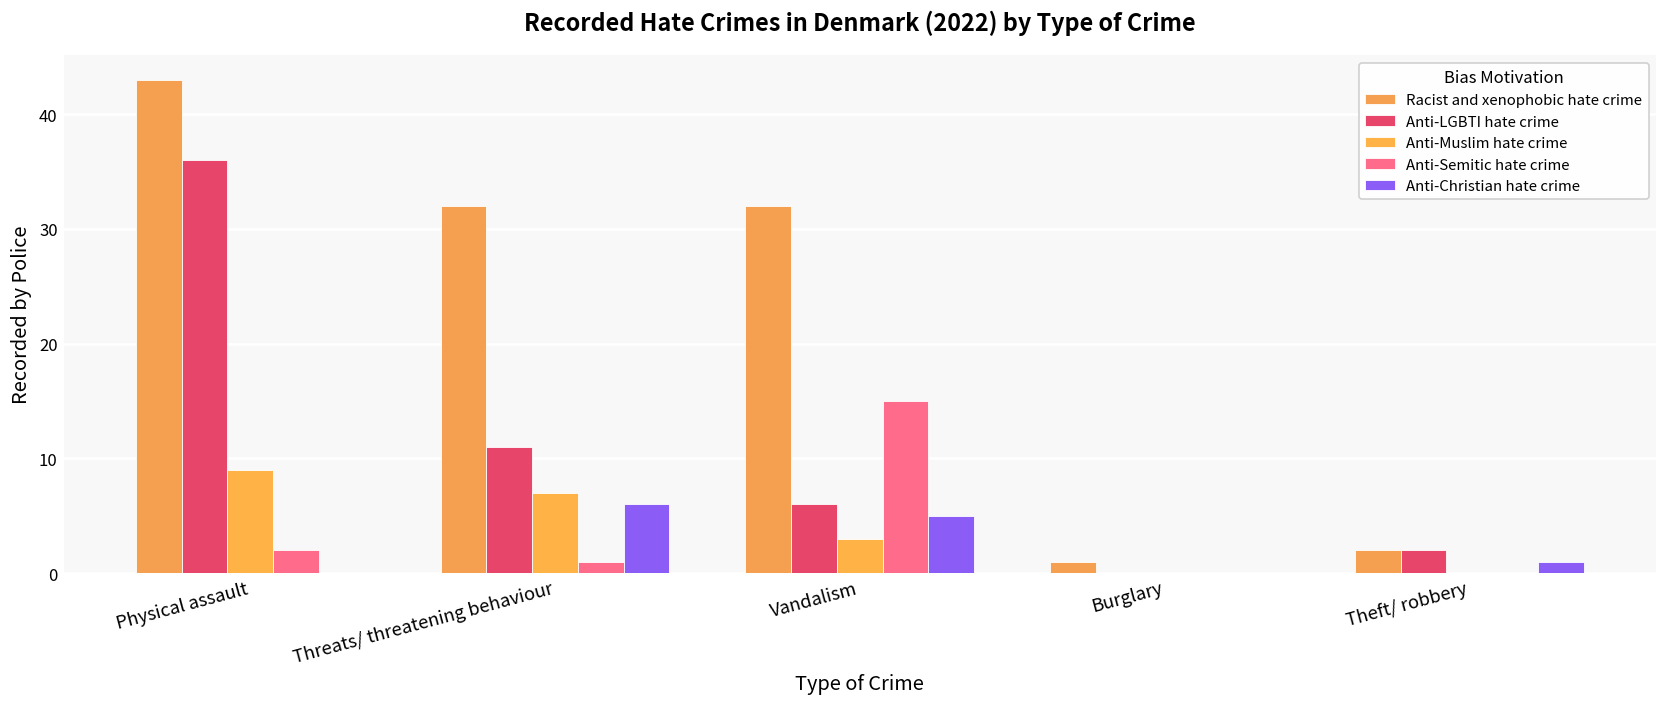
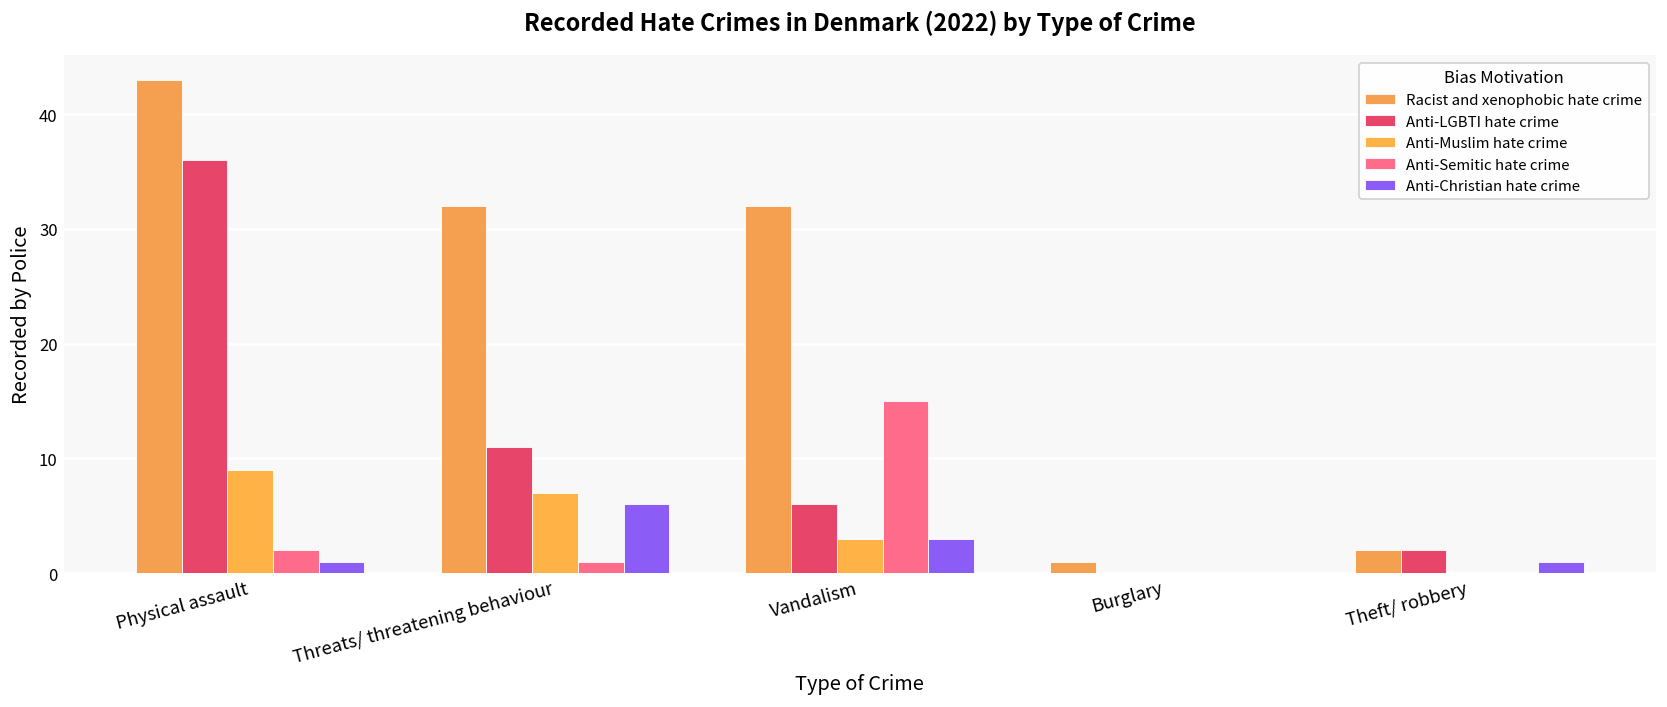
Anti-Christian hate crime, Physical assault: 0 -> 1
Anti-Christian hate crime, Vandalism: 5 -> 3
